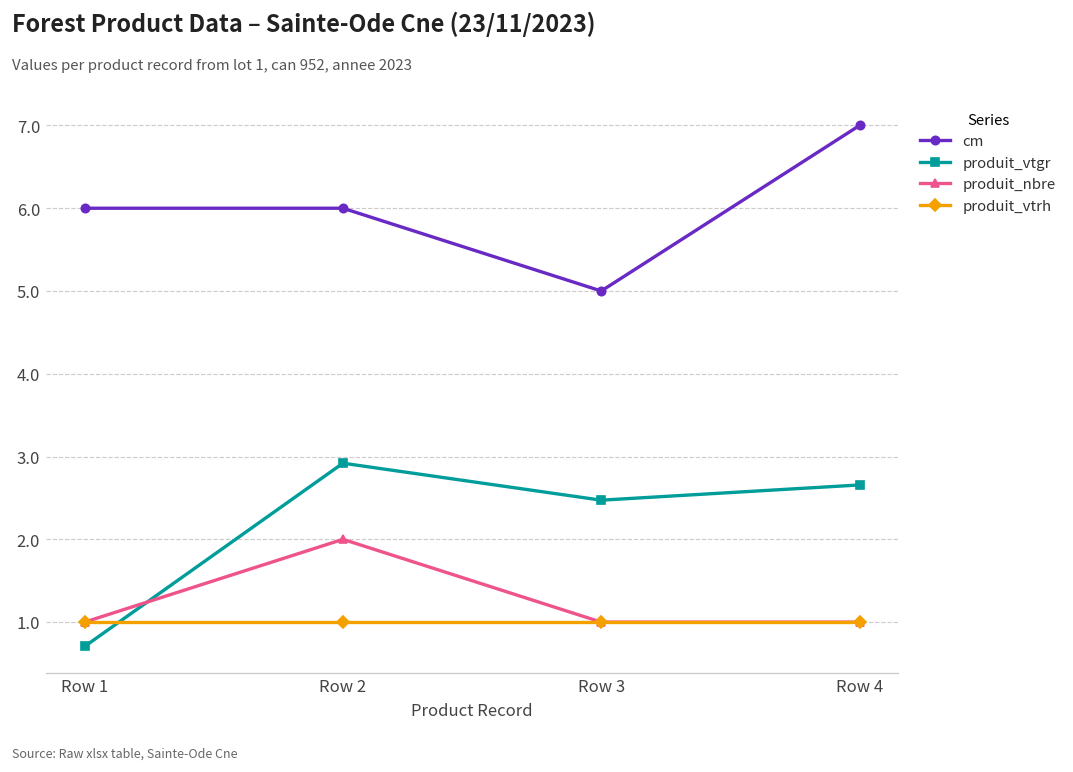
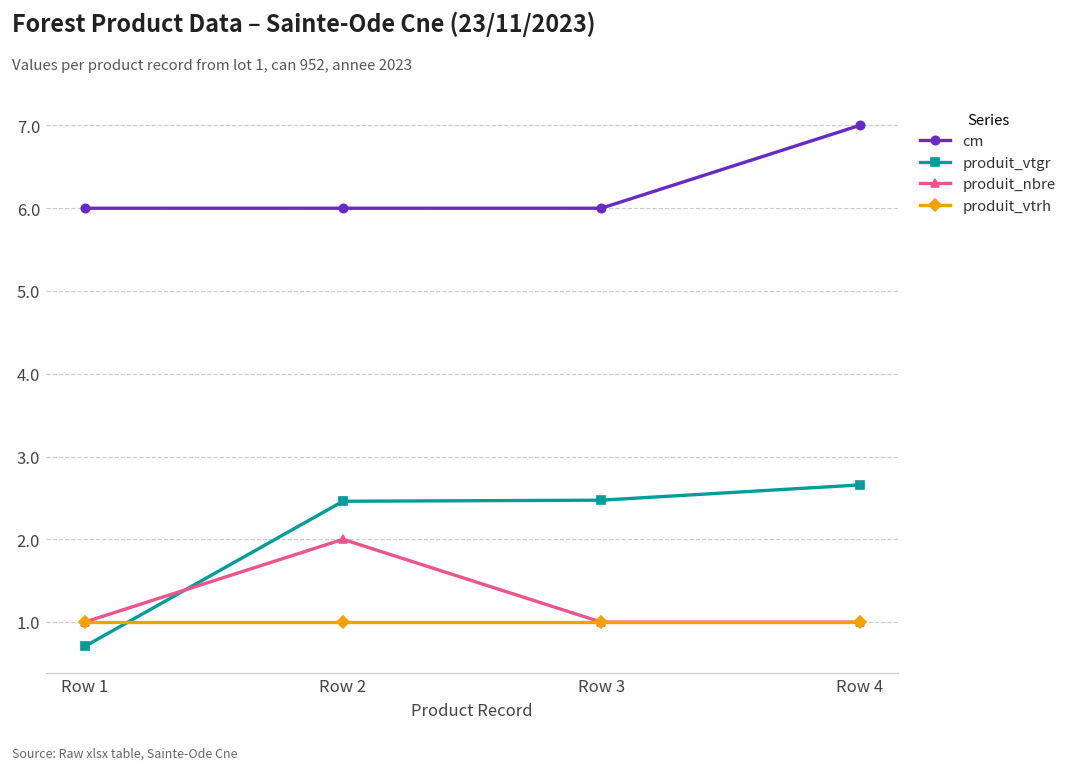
produit_vtgr, Row 2: 2.9 -> 2.5
cm, Row 3: 5 -> 6
